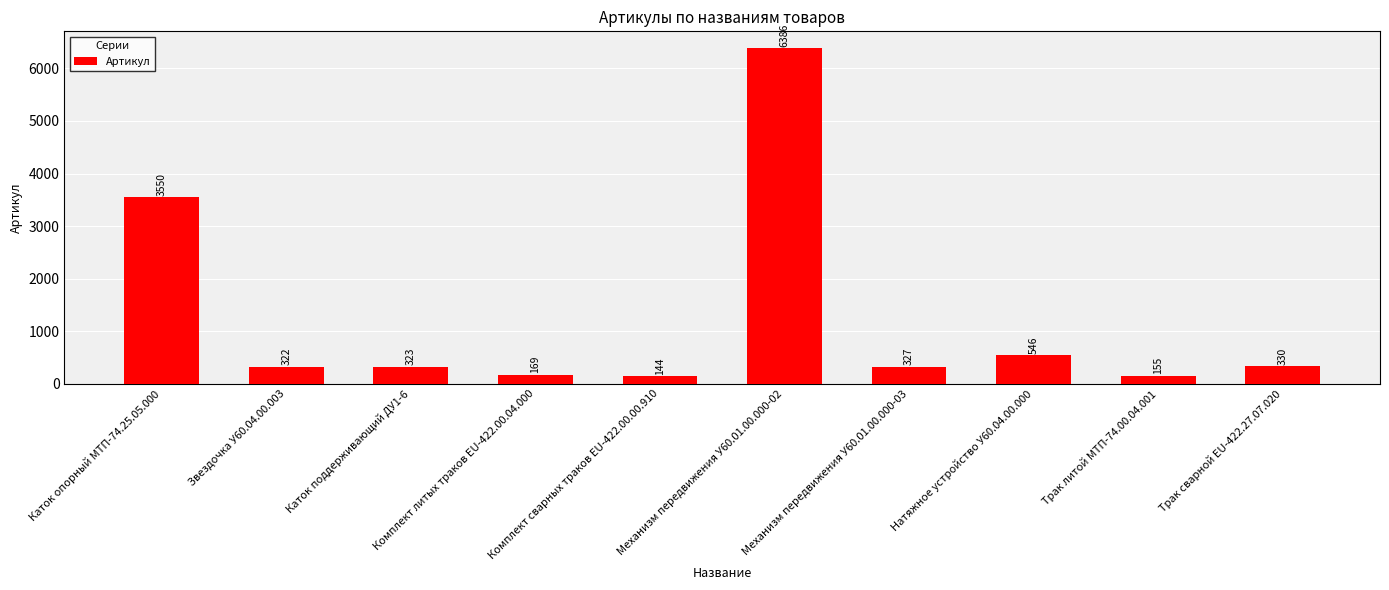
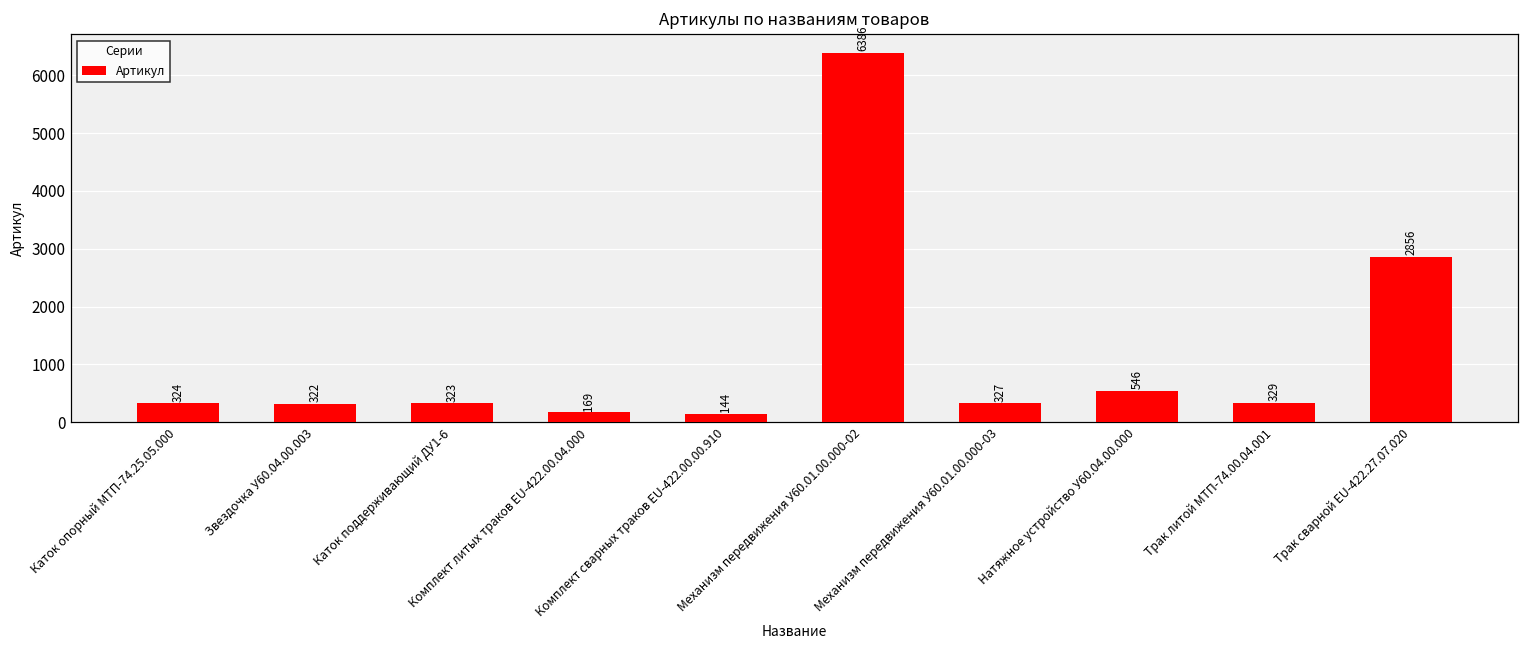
Каток опорный МТП-74.25.05.000: 3550 -> 324
Трак литой МТП-74.00.04.001: 155 -> 329
Трак сварной EU-422.27.07.020: 330 -> 2856
